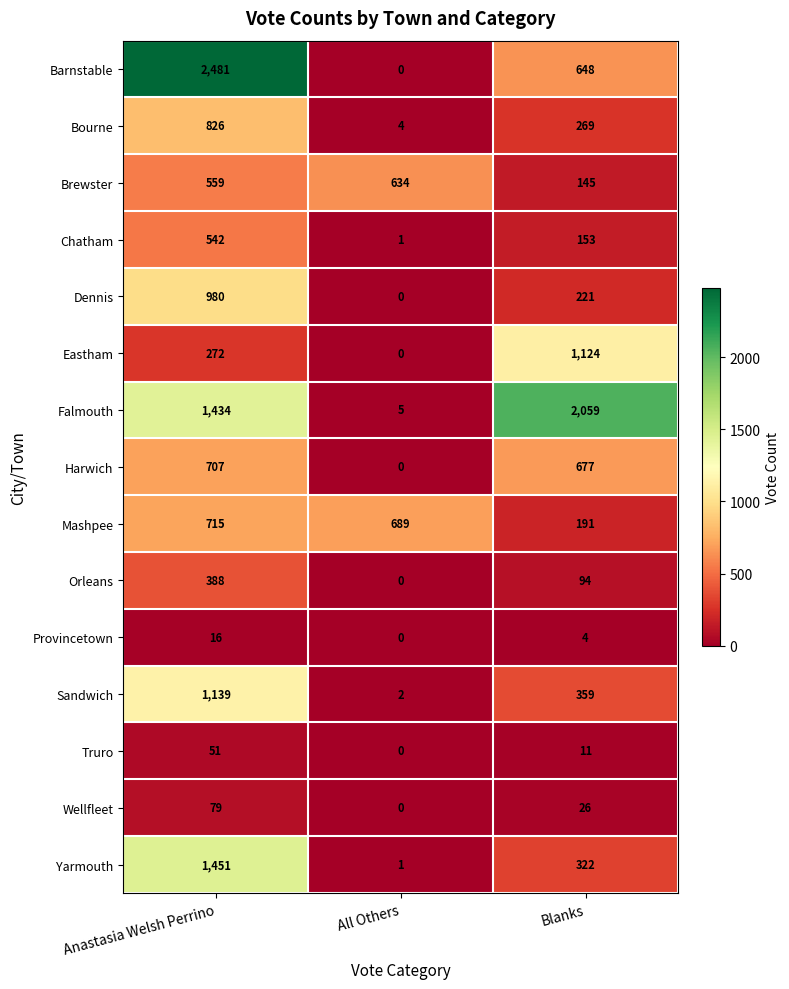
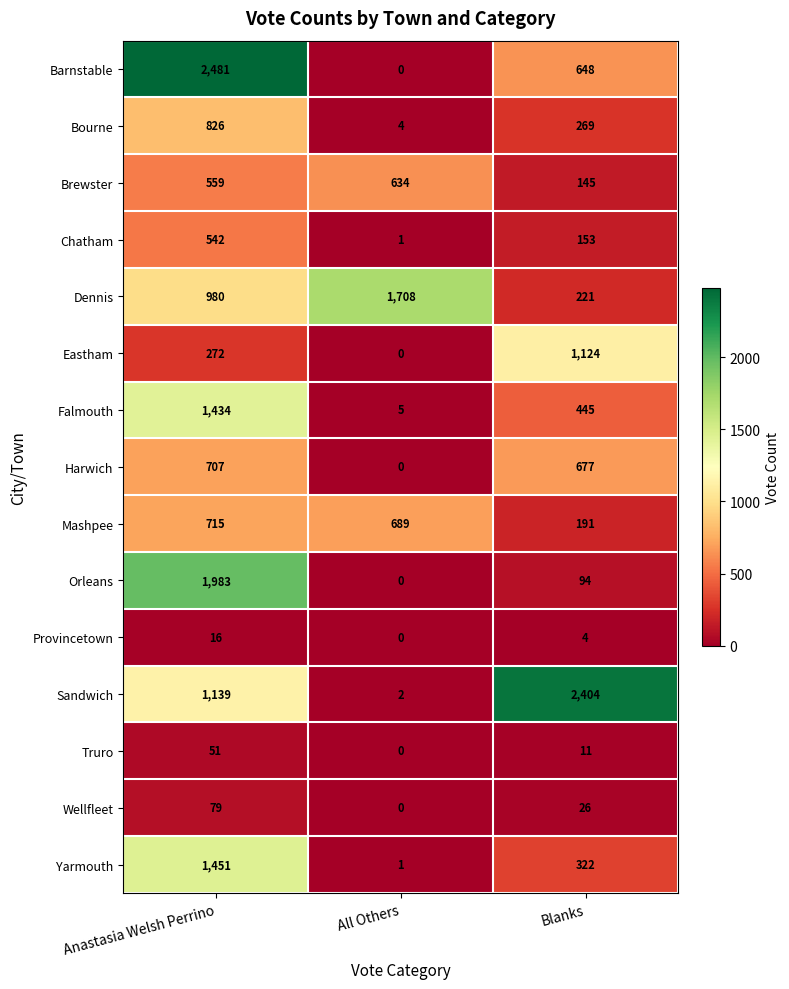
Dennis, All Others: 0 -> 1,708
Falmouth, Blanks: 2,059 -> 445
Orleans, Anastasia Welsh Perrino: 388 -> 1,983
Sandwich, Blanks: 359 -> 2,404
